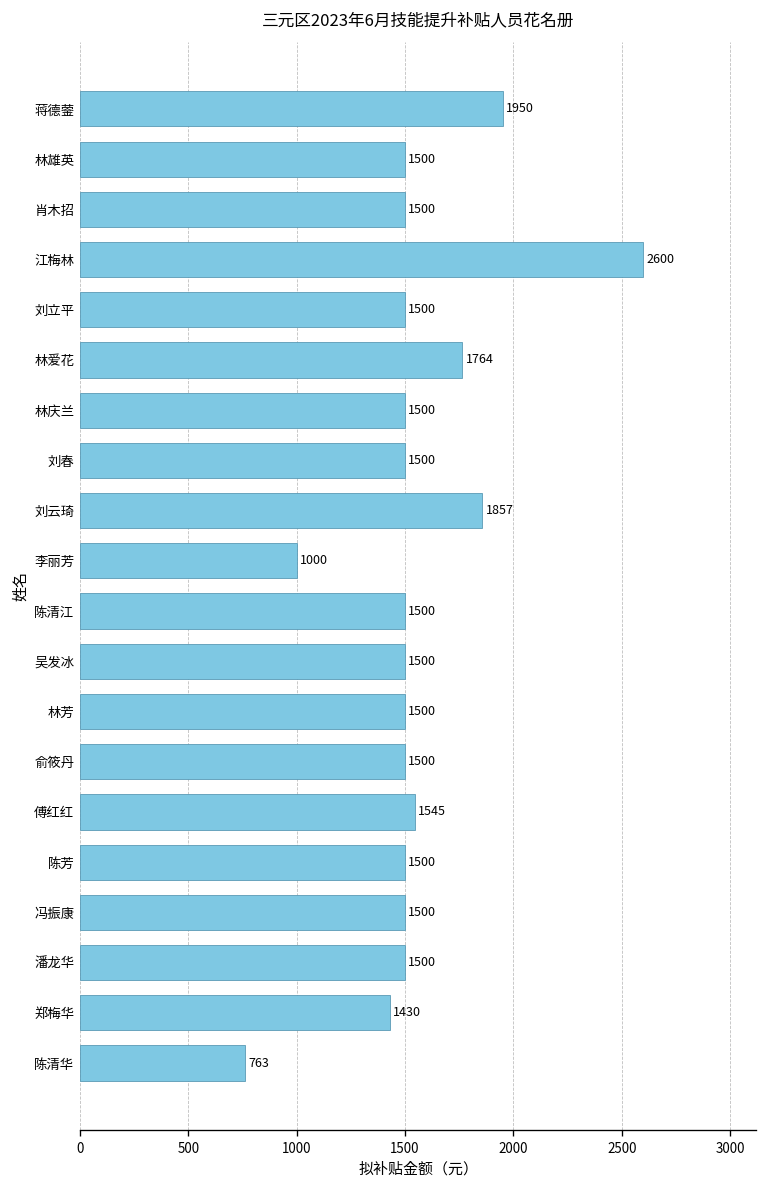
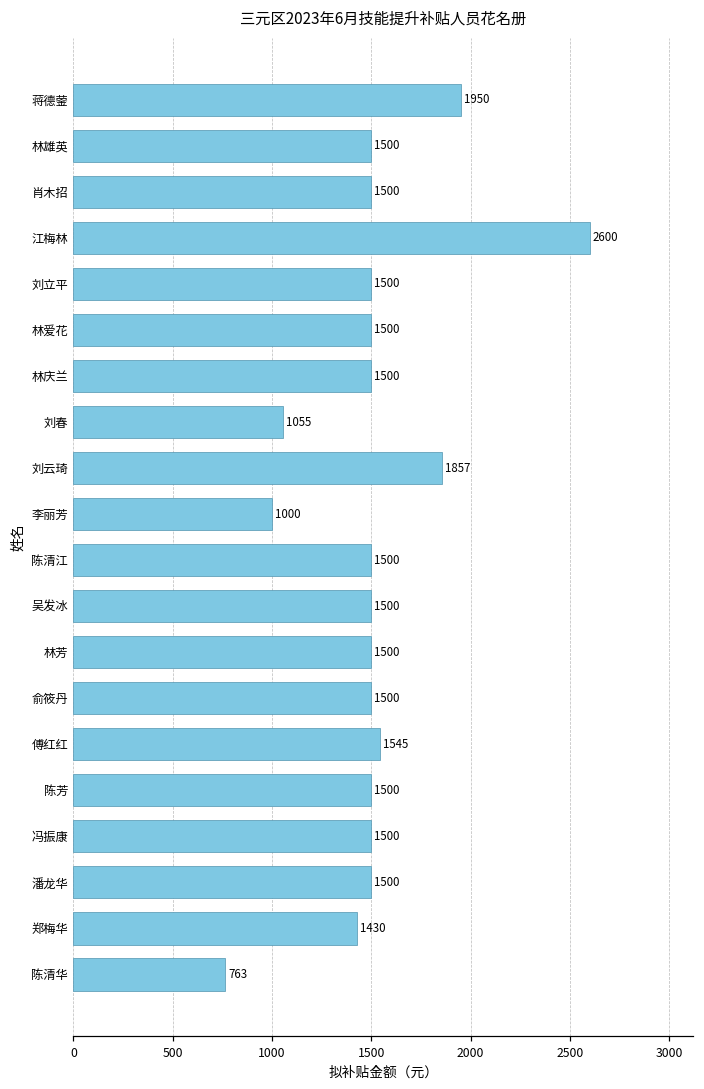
林爱花: 1764 -> 1500
刘春: 1500 -> 1055
